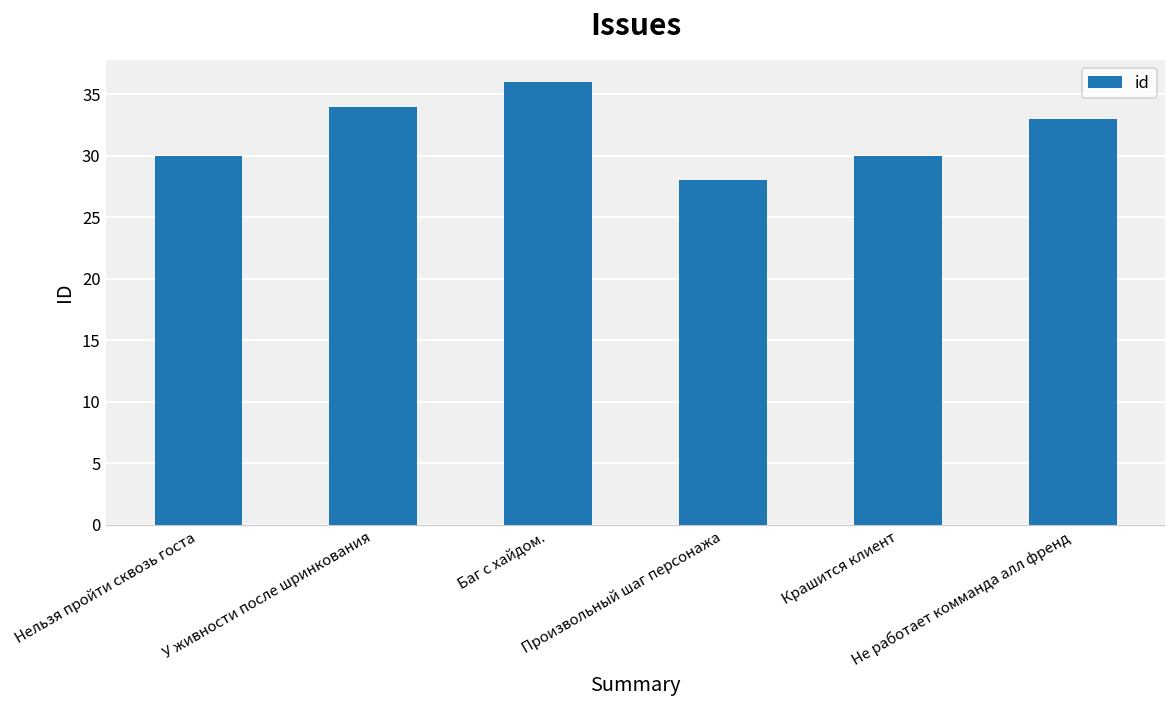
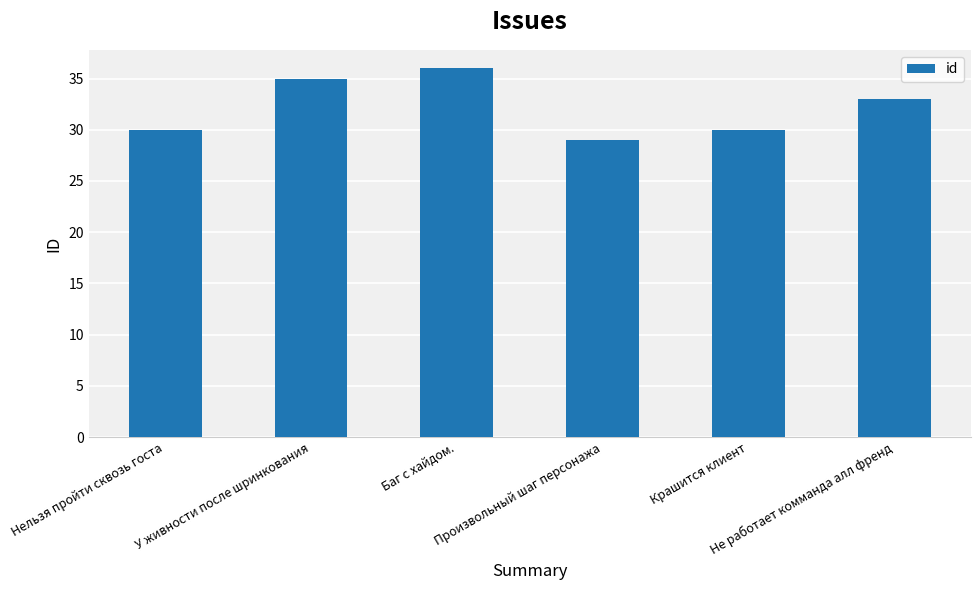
У живности после шринкования: 34 -> 35
Произвольный шаг персонажа: 28 -> 29
